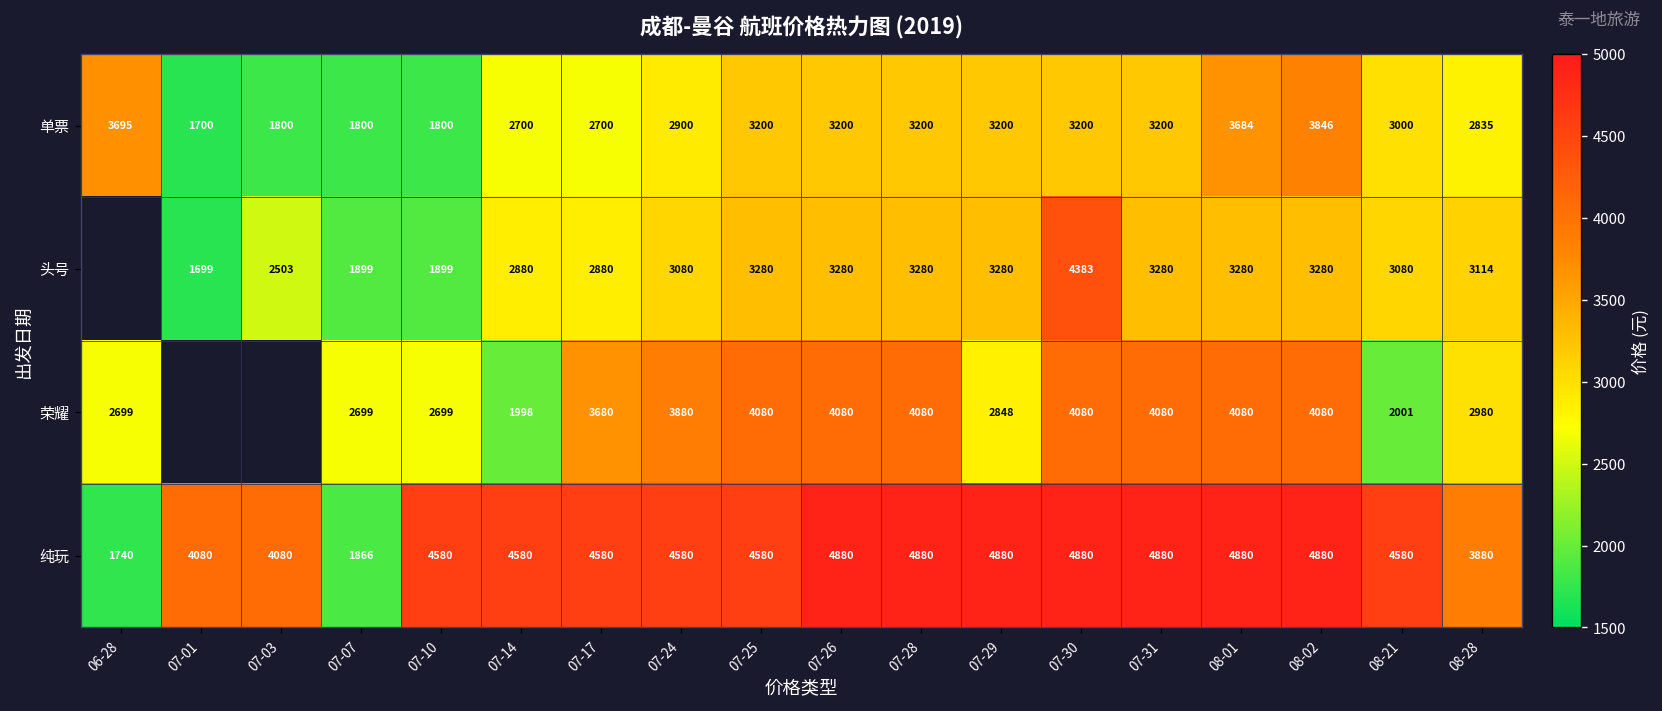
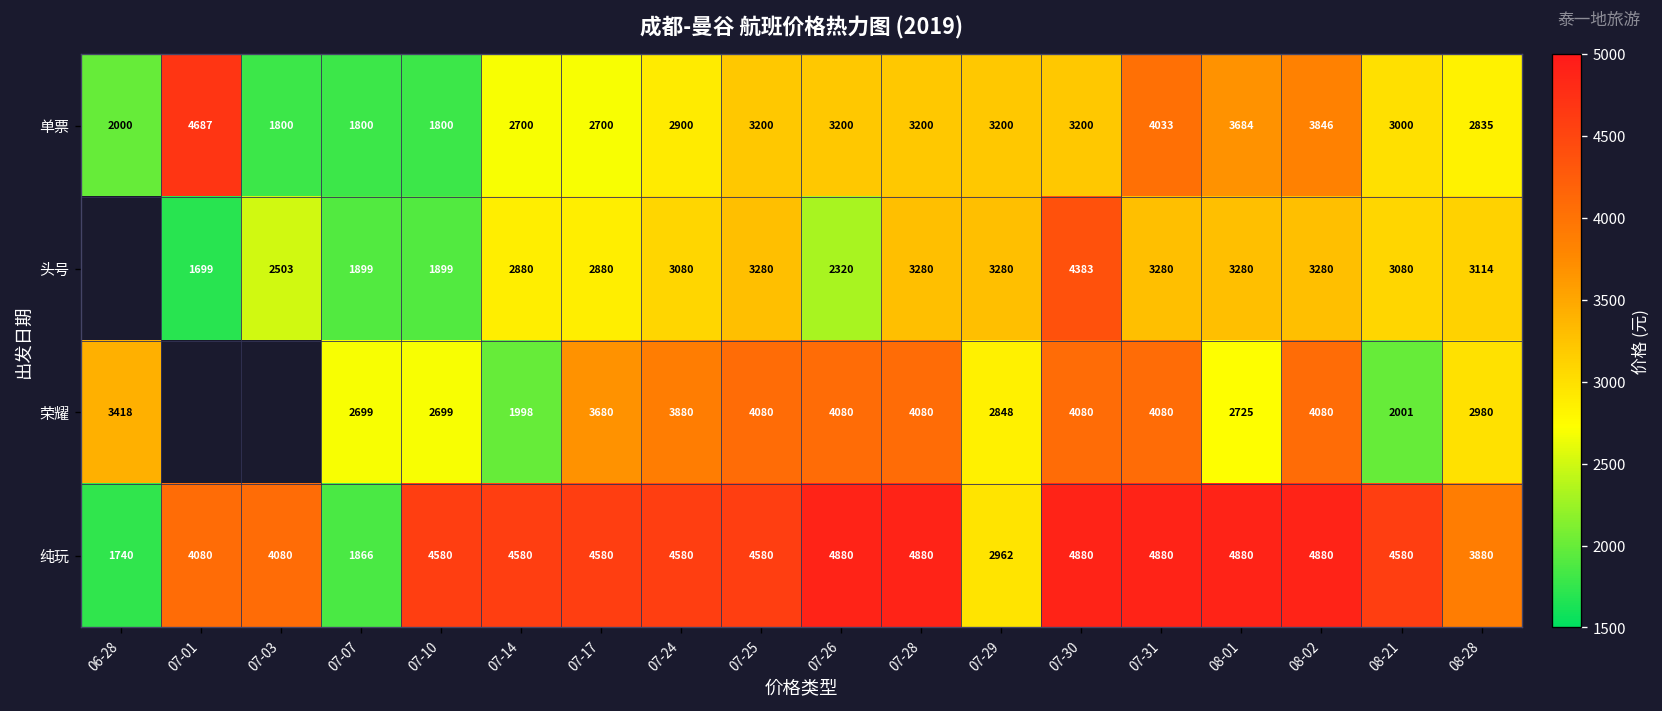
单票, 06-28: 3695 -> 2000
单票, 07-01: 1700 -> 4687
单票, 07-31: 3200 -> 4033
头号, 07-26: 3280 -> 2320
荣耀, 06-28: 2699 -> 3418
荣耀, 08-01: 4080 -> 2725
纯玩, 07-29: 4880 -> 2962
